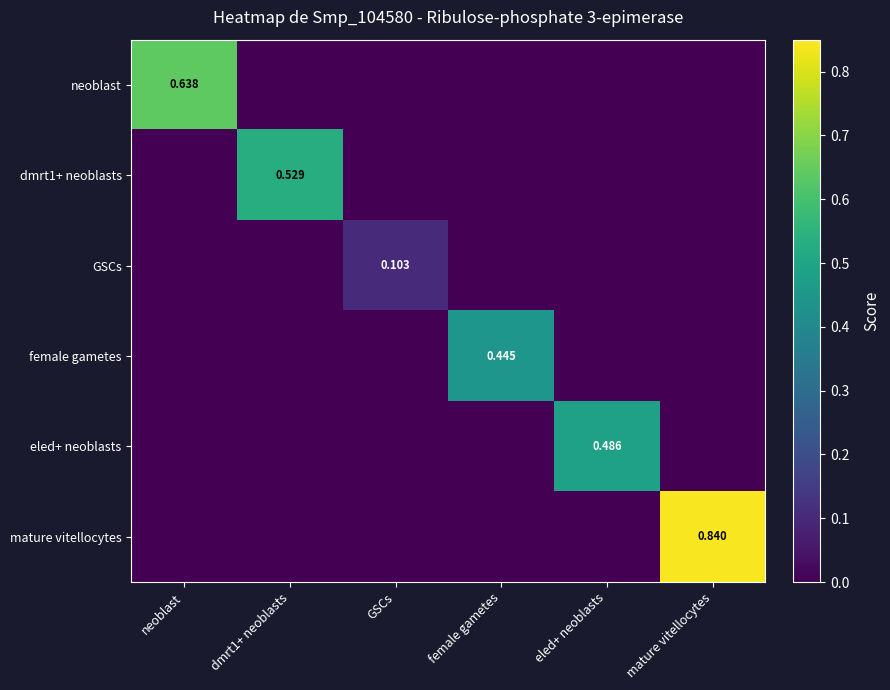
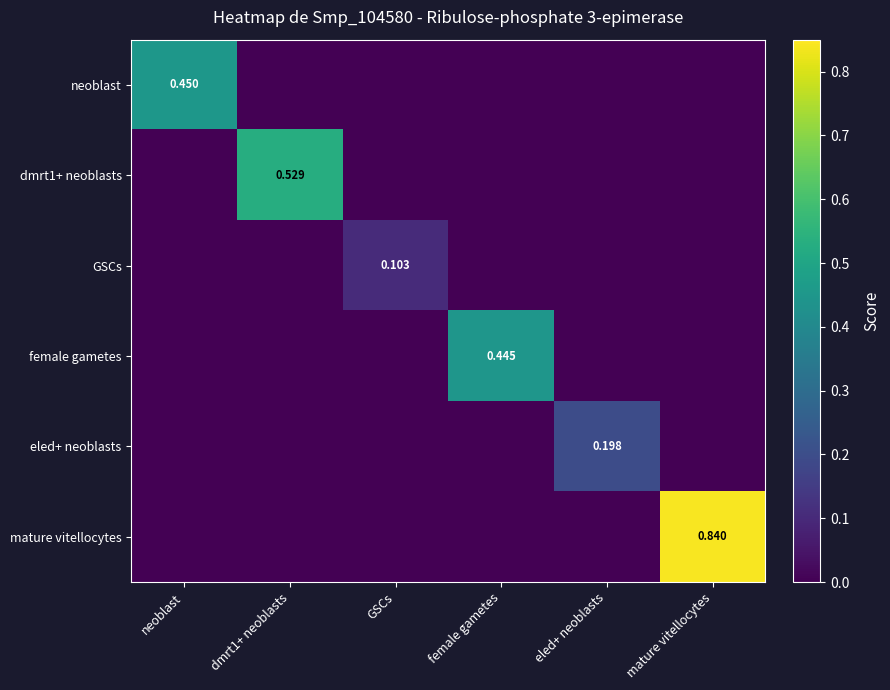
neoblast, neoblast: 0.638 -> 0.450
eled+ neoblasts, eled+ neoblasts: 0.486 -> 0.198
